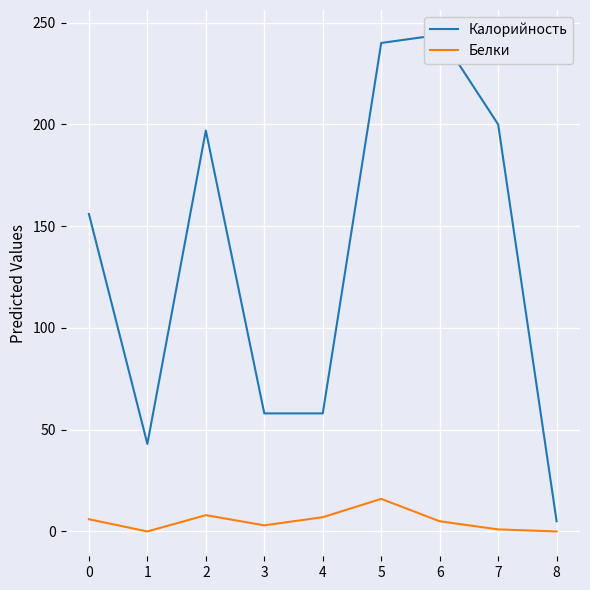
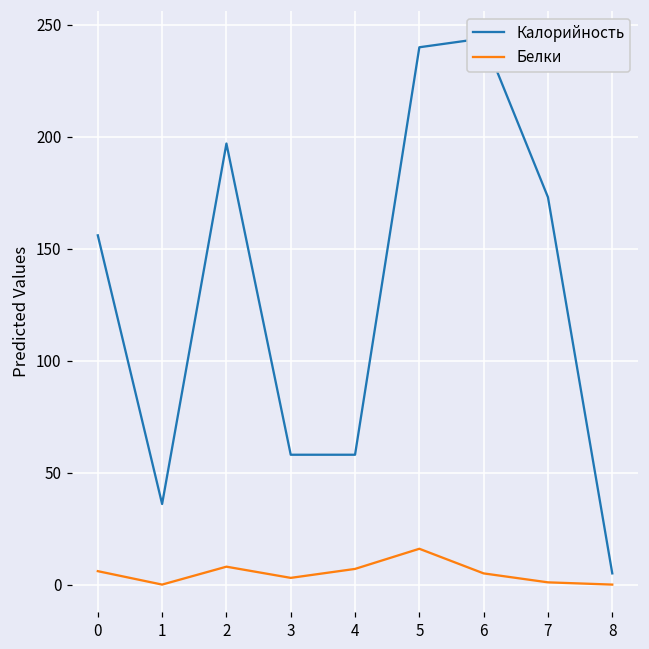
Калорийность, 1: 43 -> 36
Калорийность, 7: 200 -> 173
